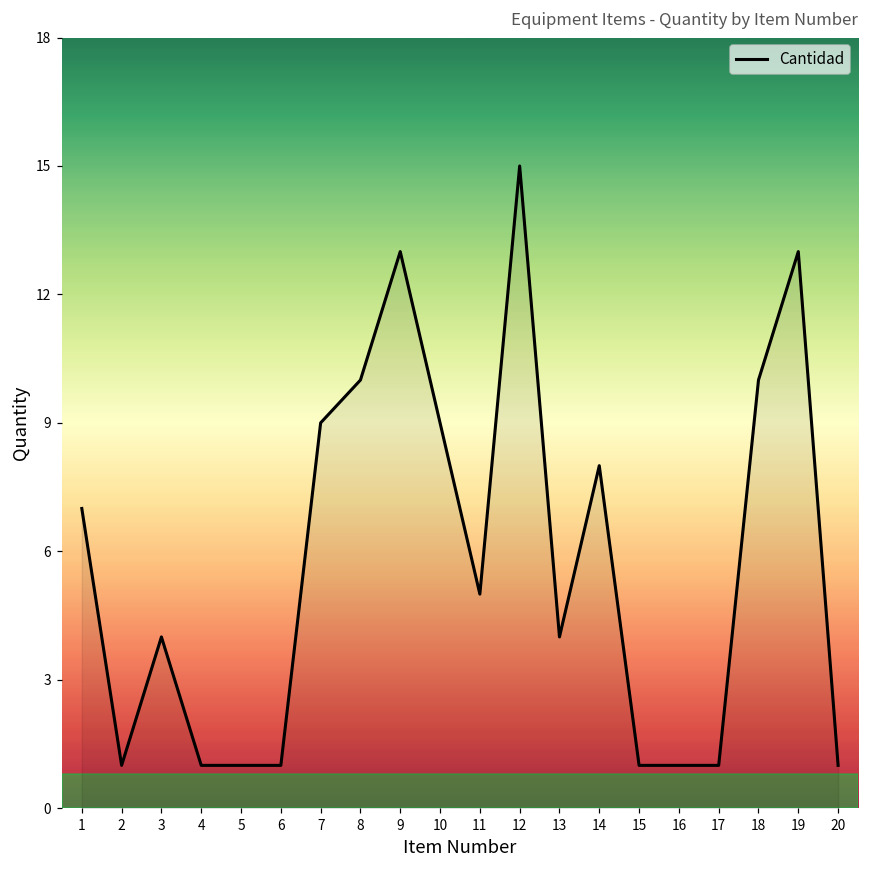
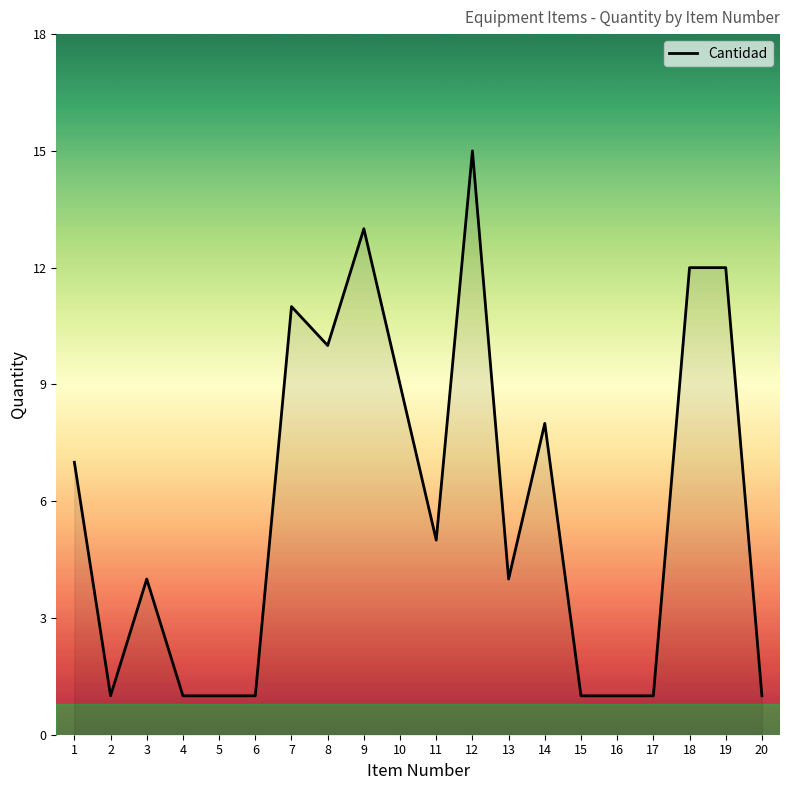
7: 9 -> 11
18: 10 -> 12
19: 13 -> 12
